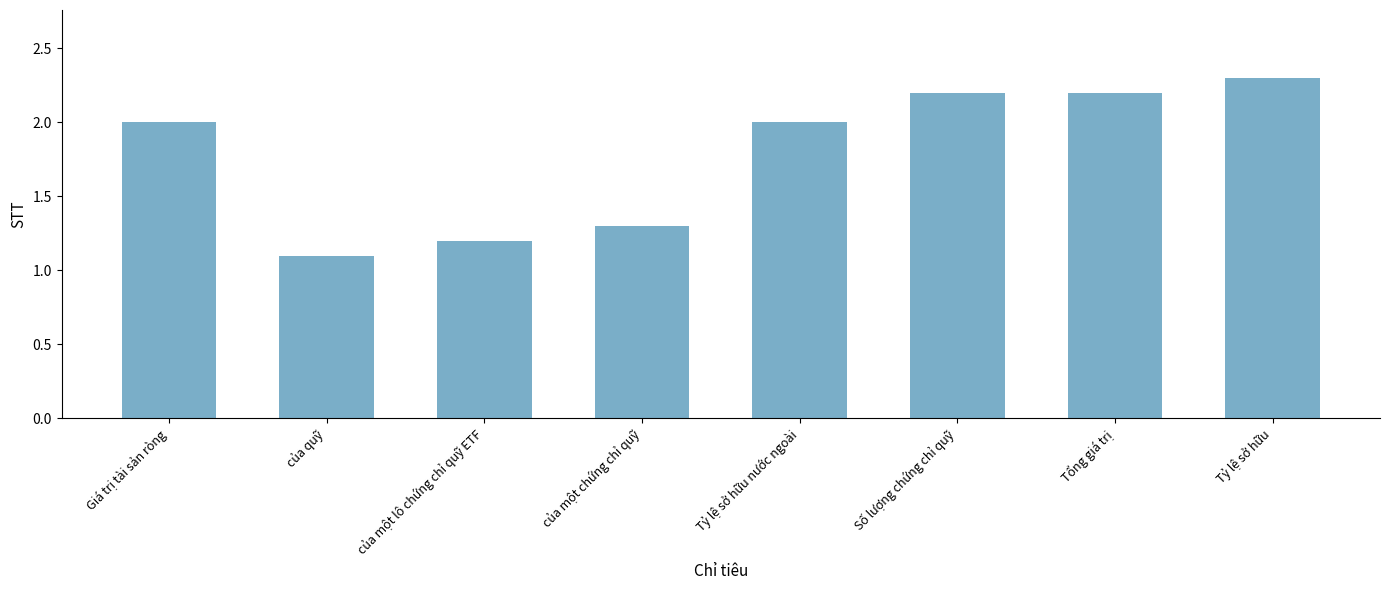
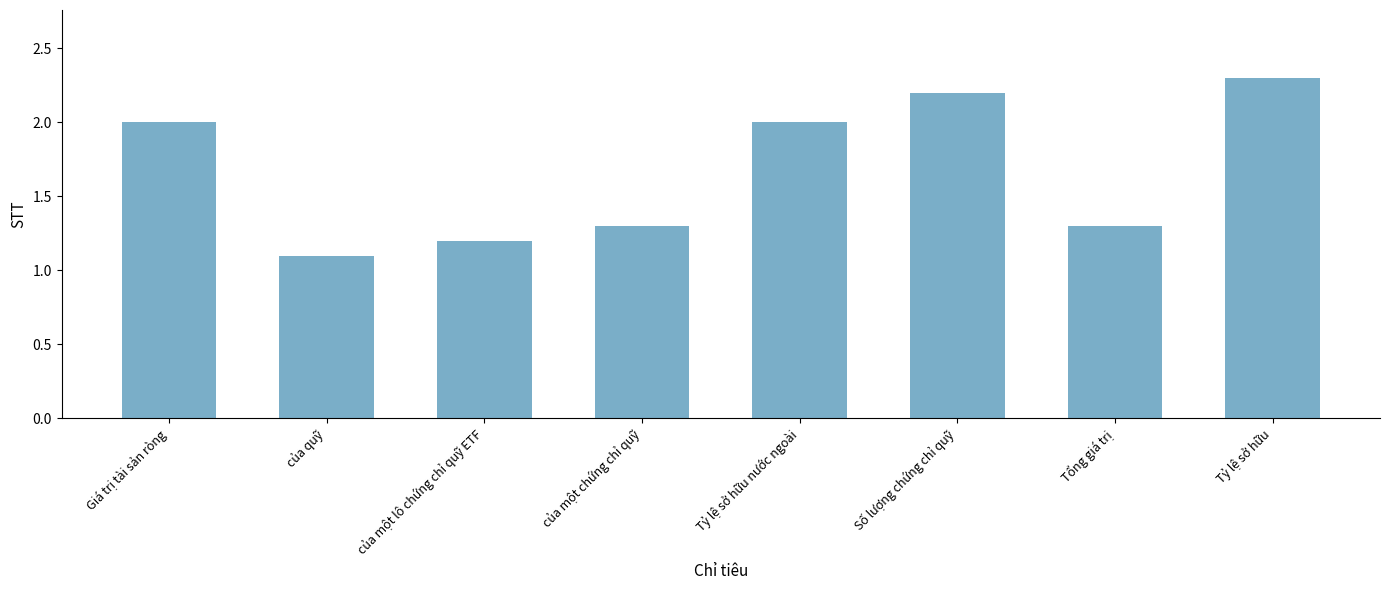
Tổng giá trị: 2.2 -> 1.3
